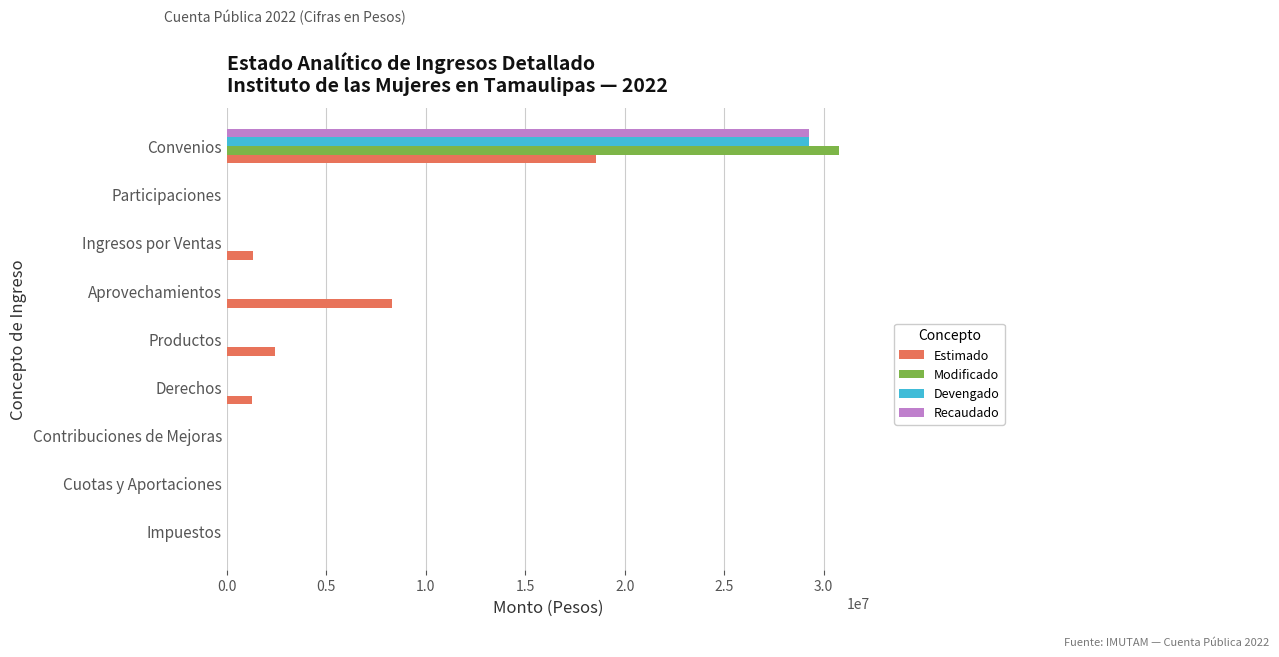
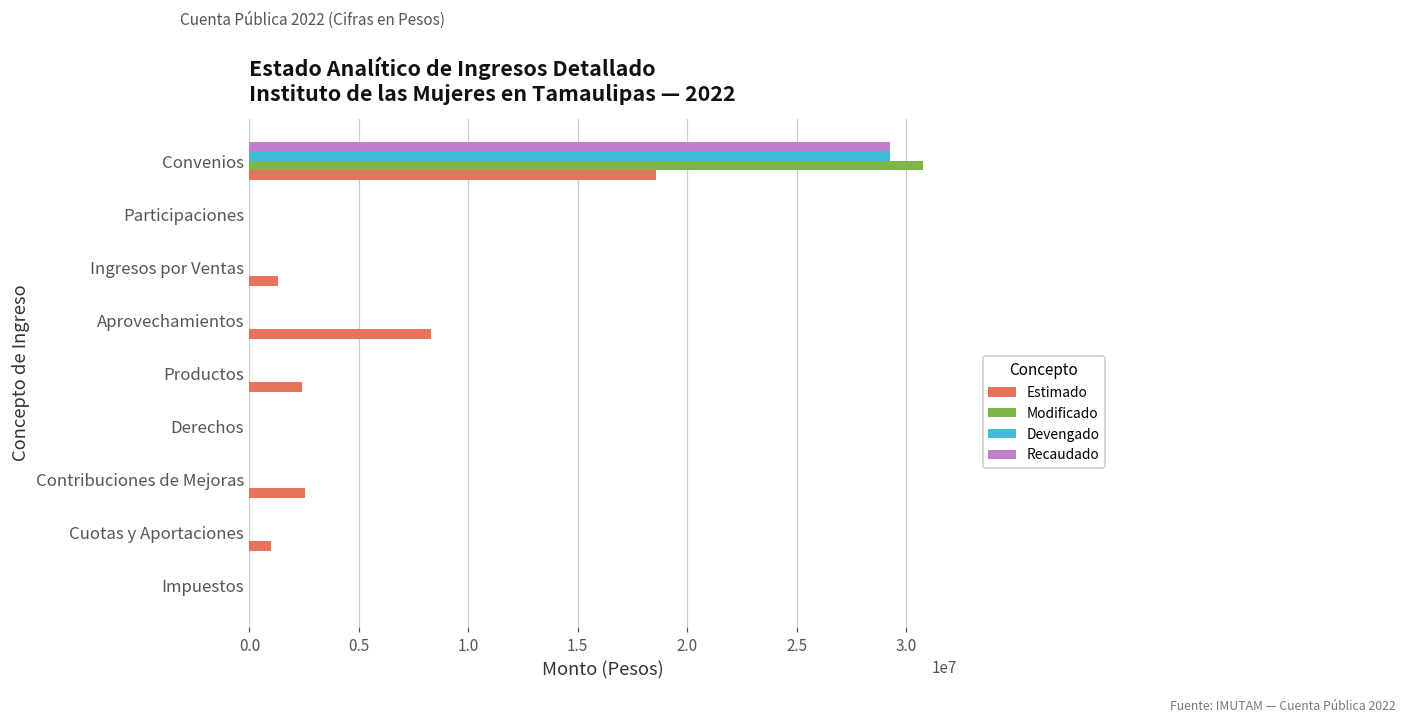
Estimado, Derechos: 1300000 -> 0
Estimado, Contribuciones de Mejoras: 0 -> 2500000
Estimado, Cuotas y Aportaciones: 0 -> 1000000
